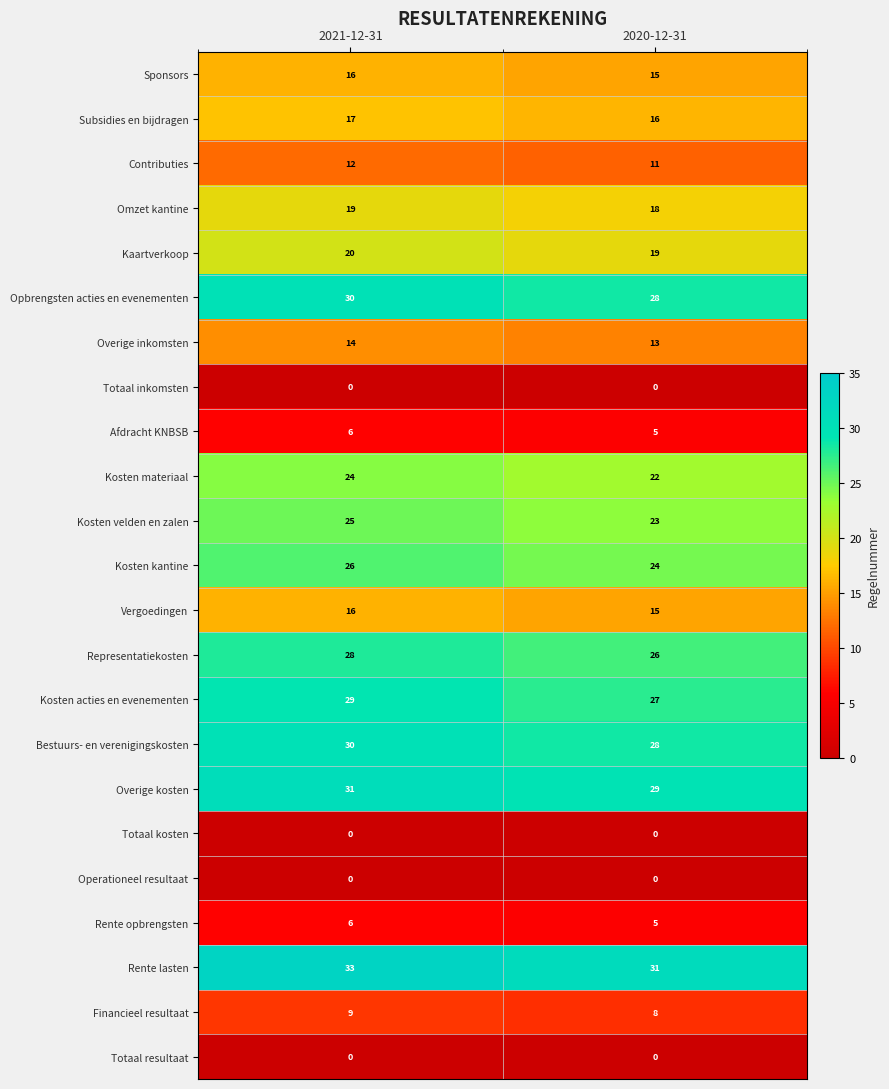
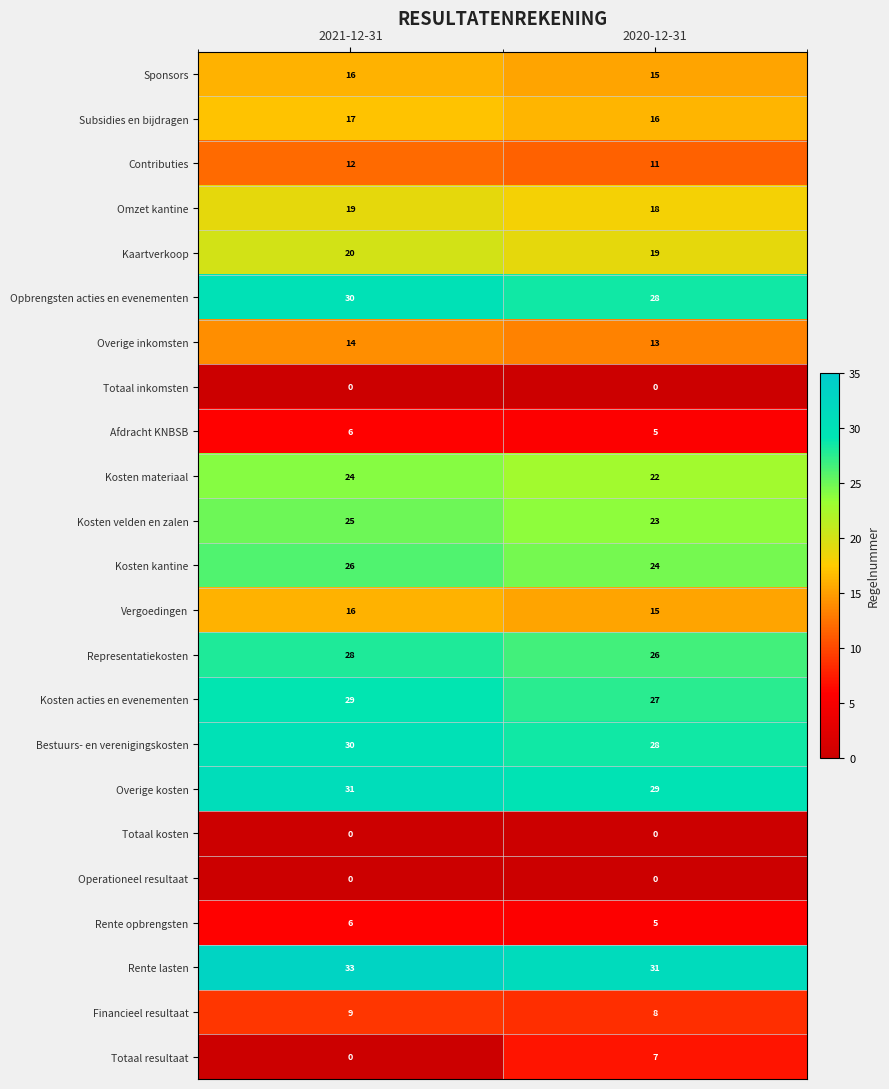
Totaal resultaat, 2020-12-31: 0 -> 7
